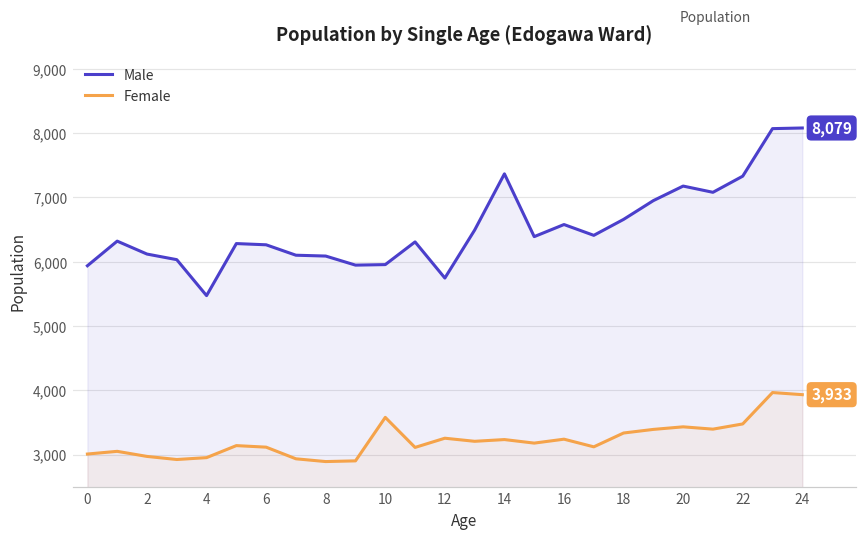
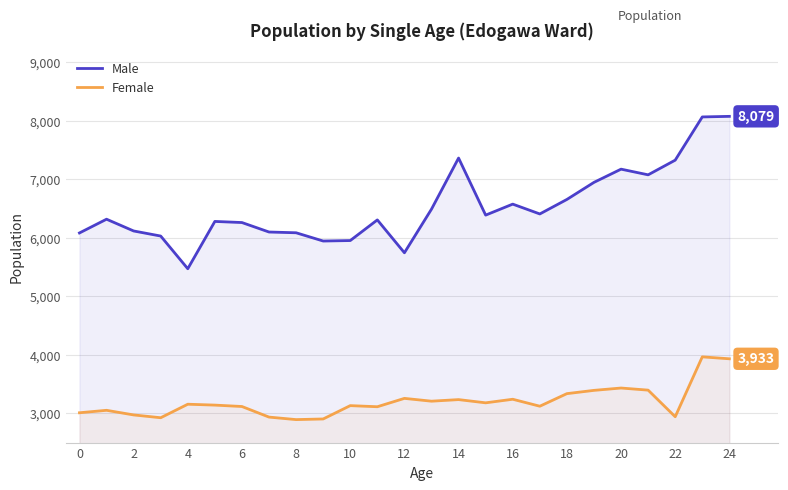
Male, 0: 5,900 -> 6,100
Female, 4: 3,000 -> 3,200
Female, 10: 3,600 -> 3,100
Female, 22: 3,500 -> 2,900
